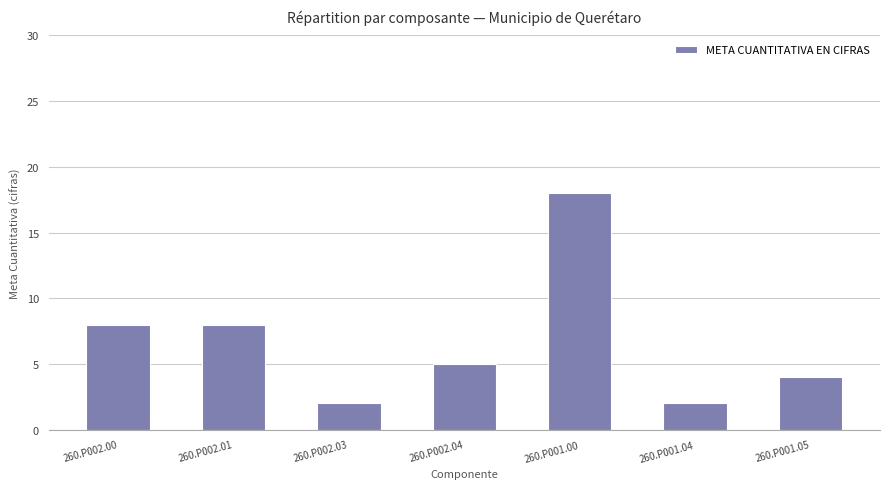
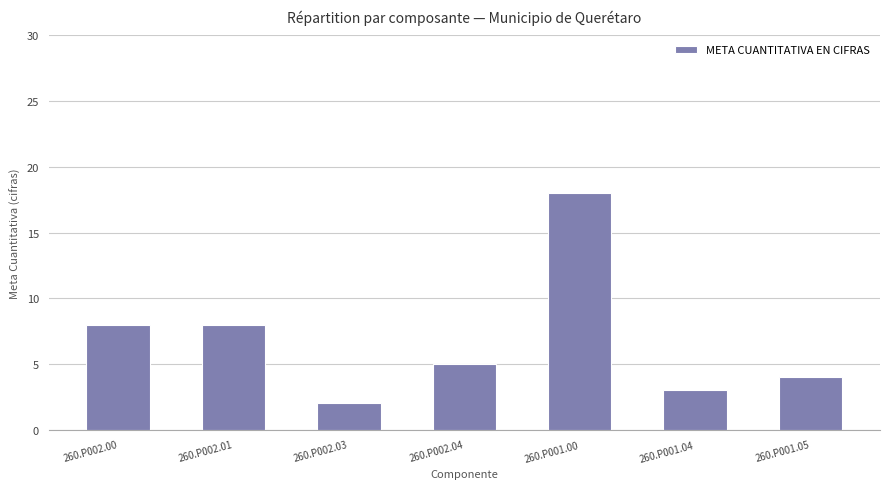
260.P001.04: 2 -> 3
